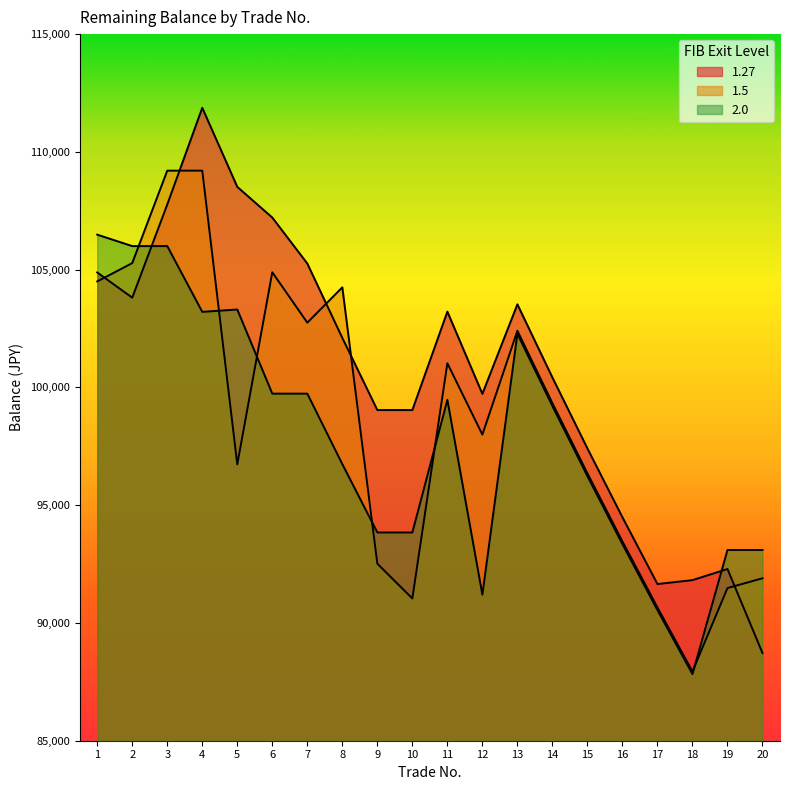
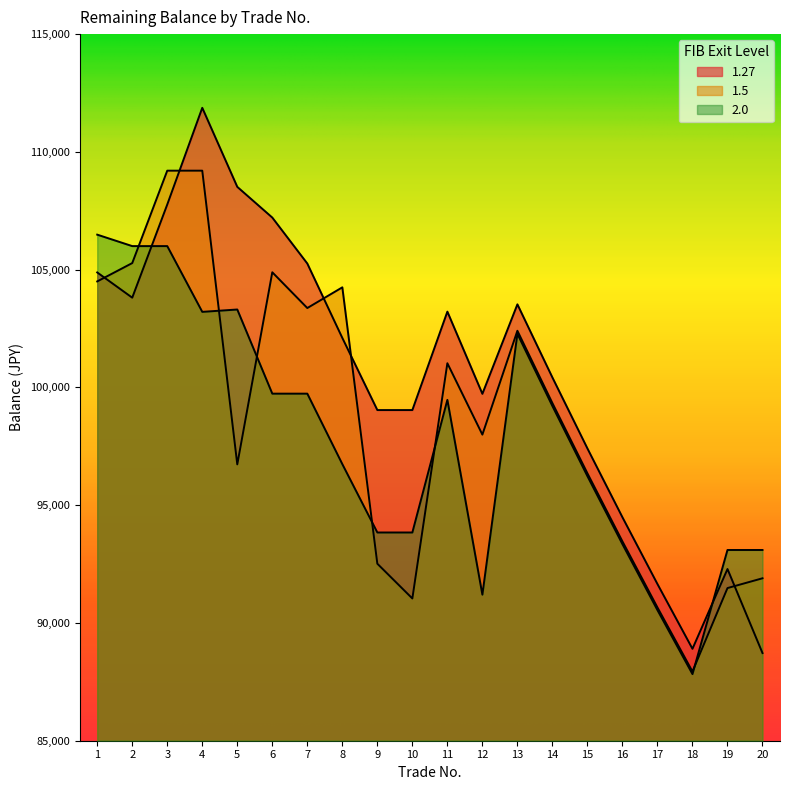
1.5, 7: 102,700 -> 103,400
1.27, 18: 91,800 -> 88,900
